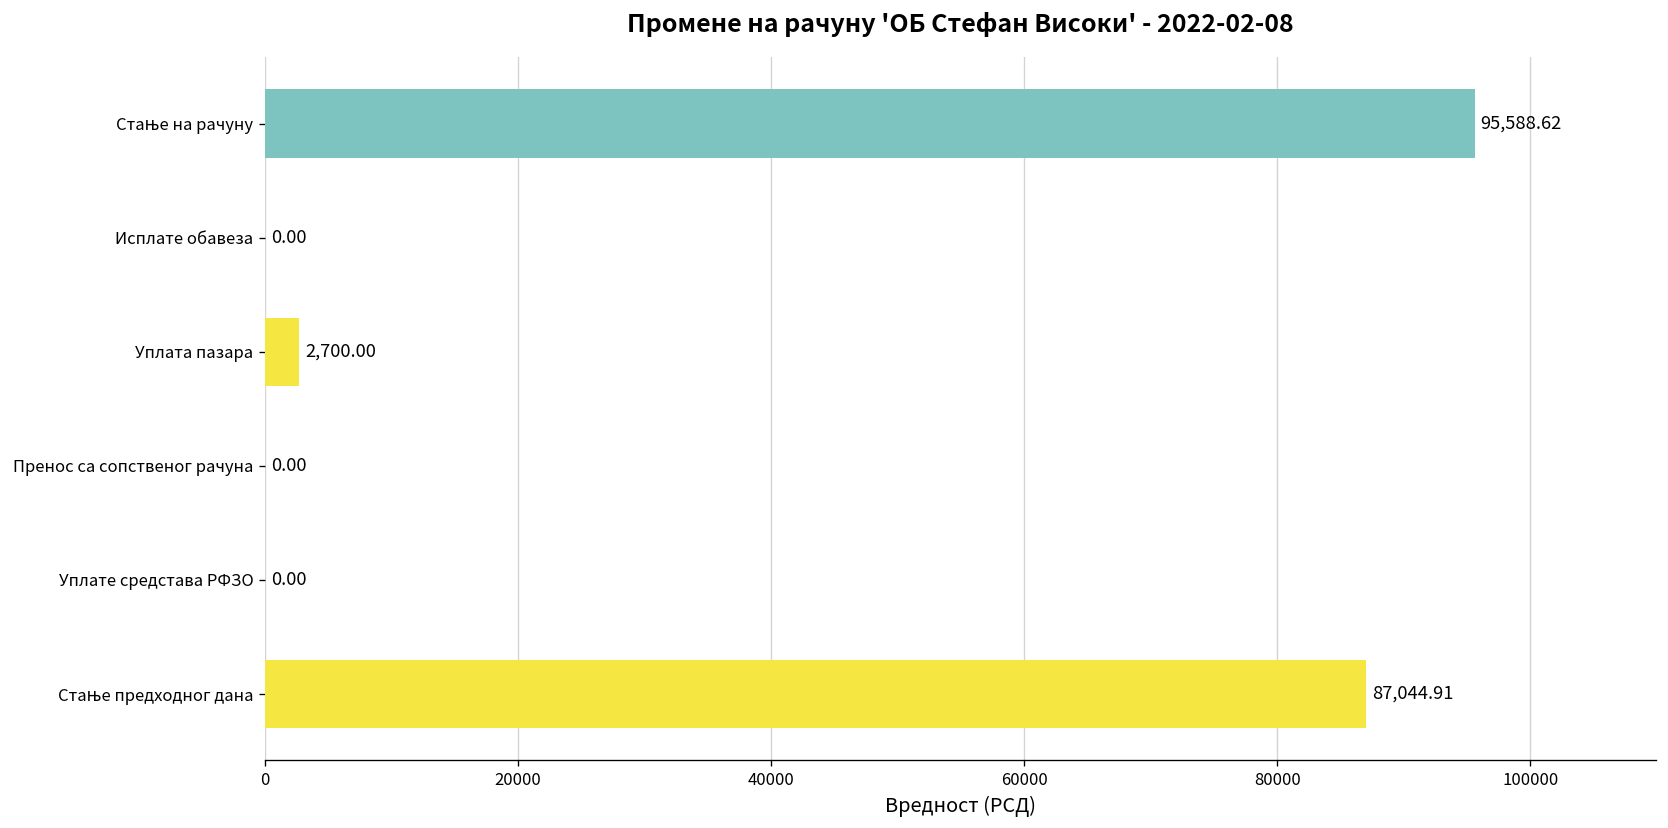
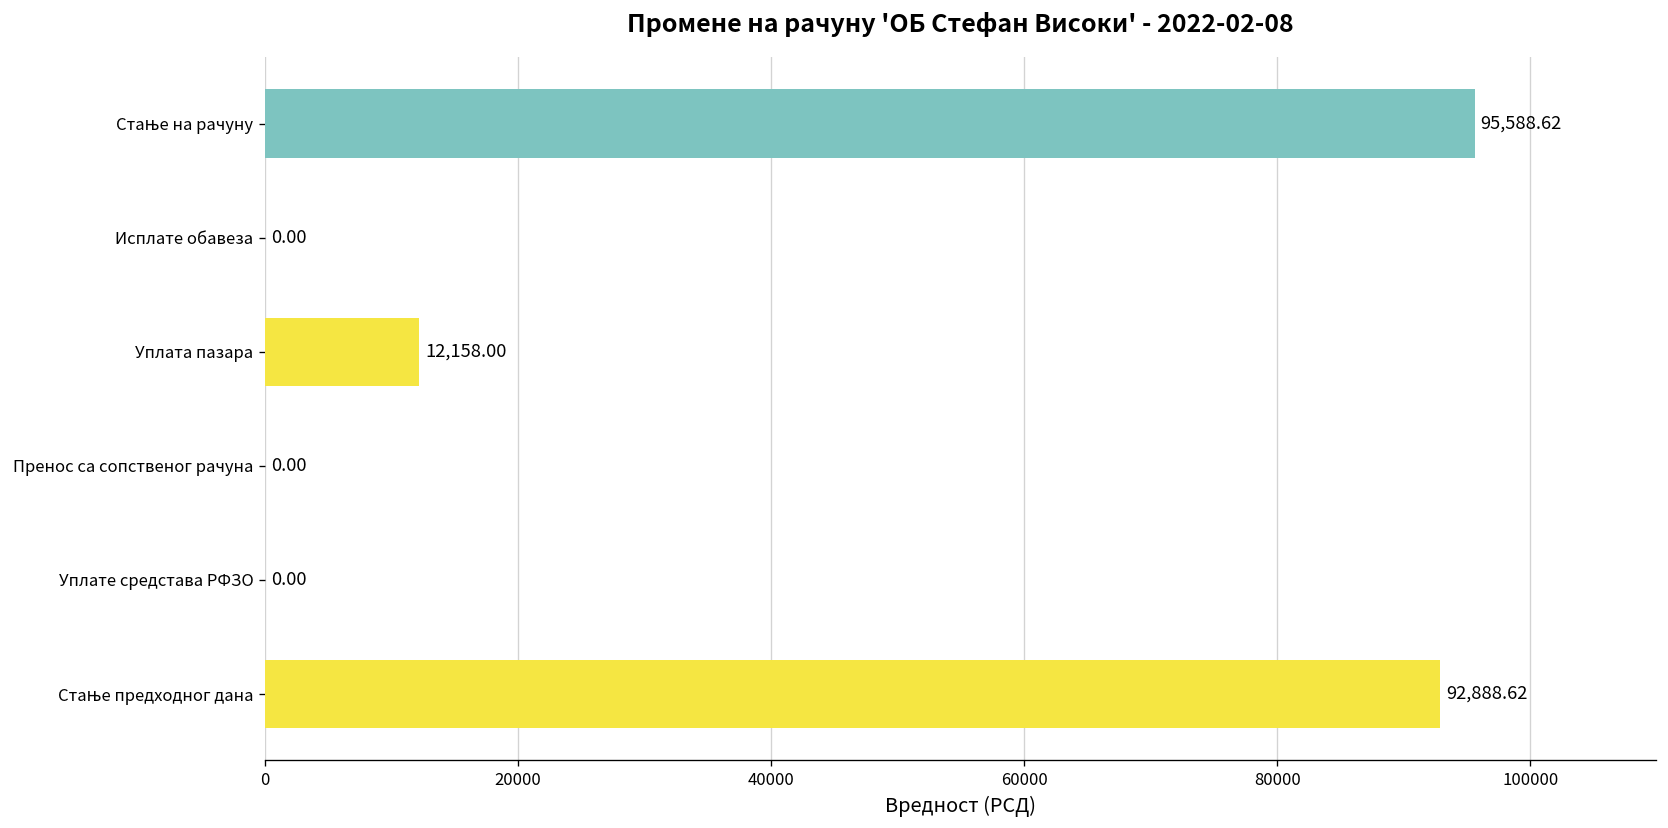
Уплата пазара: 2,700.00 -> 12,158.00
Стање предходног дана: 87,044.91 -> 92,888.62
